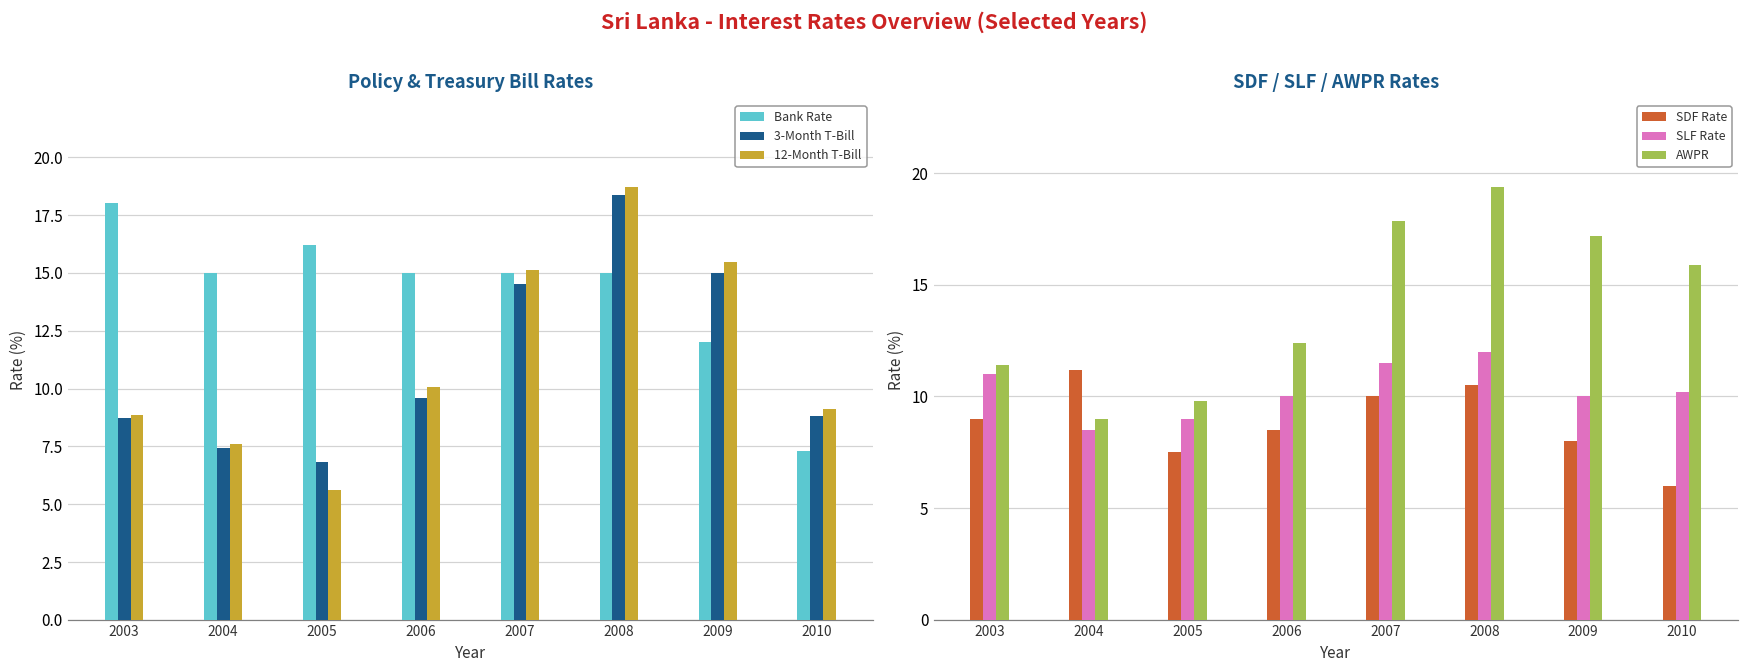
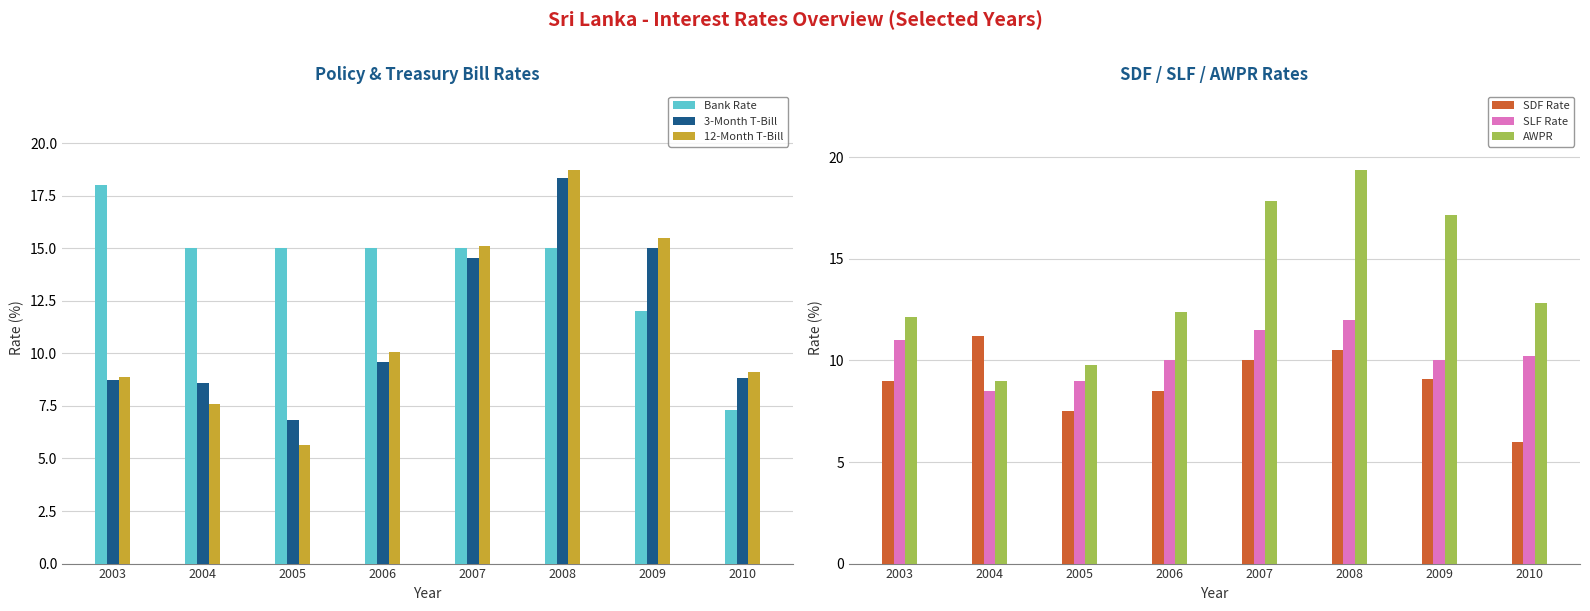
Policy & Treasury Bill Rates, 3-Month T-Bill, 2004: 7.5 -> 8.6
Policy & Treasury Bill Rates, Bank Rate, 2005: 16.2 -> 15.0
SDF / SLF / AWPR Rates, AWPR, 2003: 11.4 -> 12.1
SDF / SLF / AWPR Rates, SDF Rate, 2009: 8.0 -> 9.1
SDF / SLF / AWPR Rates, AWPR, 2010: 15.9 -> 12.8
